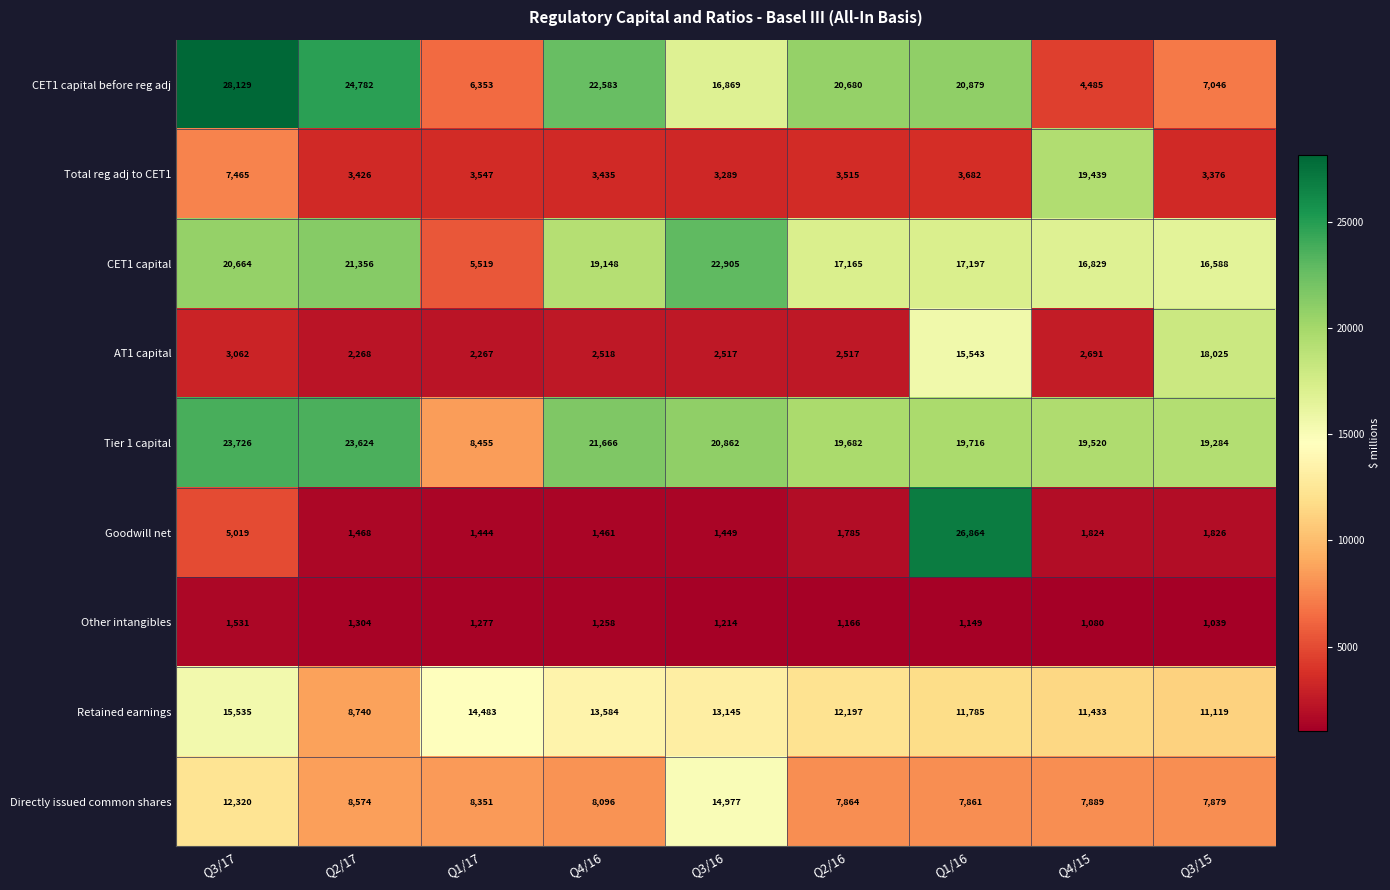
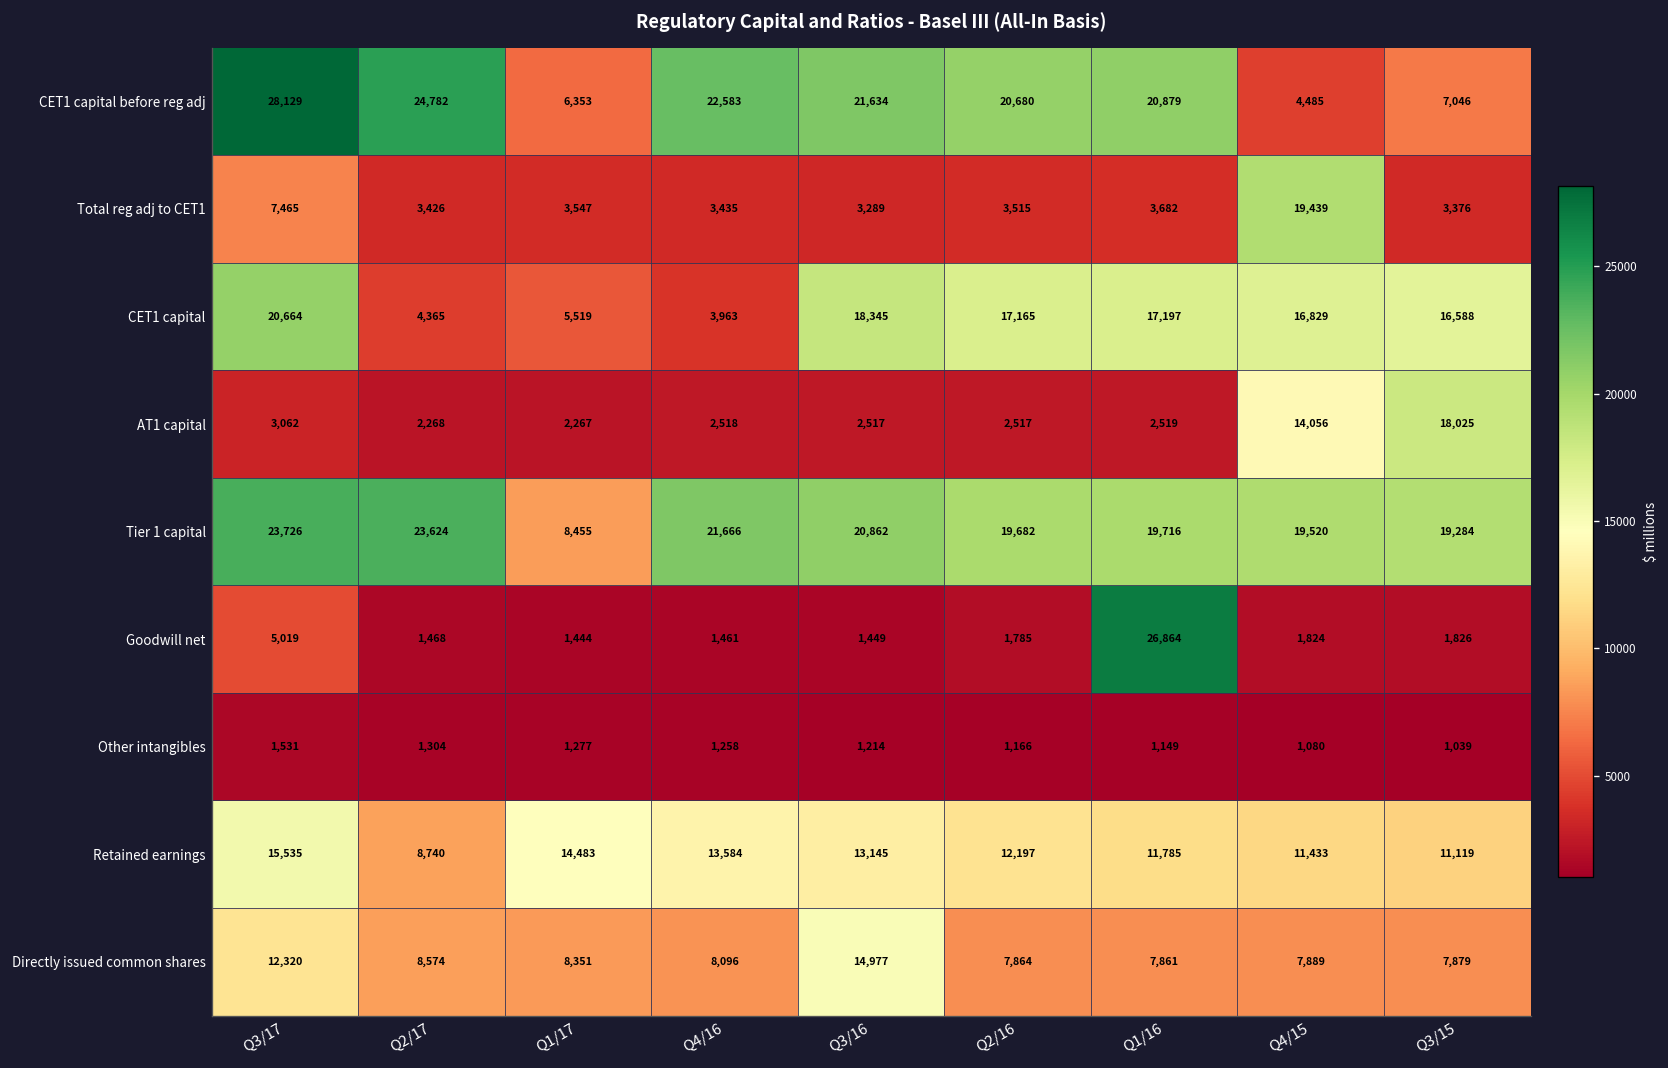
CET1 capital before reg adj, Q3/16: 16,869 -> 21,634
CET1 capital, Q2/17: 21,356 -> 4,365
CET1 capital, Q4/16: 19,148 -> 3,963
CET1 capital, Q3/16: 22,905 -> 18,345
AT1 capital, Q1/16: 15,543 -> 2,519
AT1 capital, Q4/15: 2,691 -> 14,056
